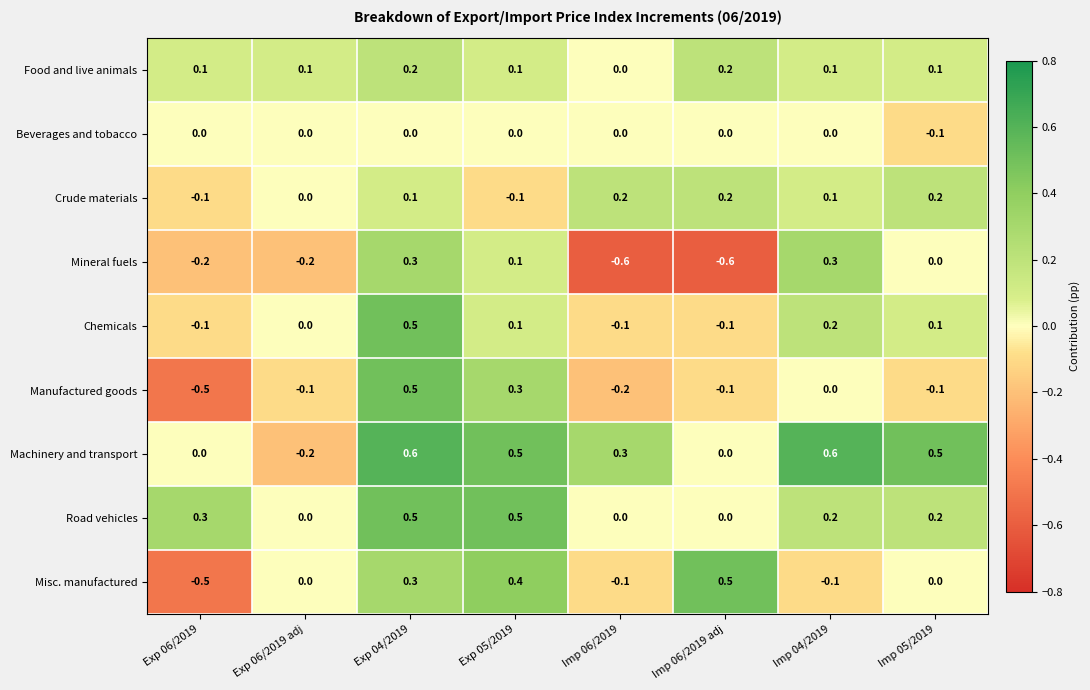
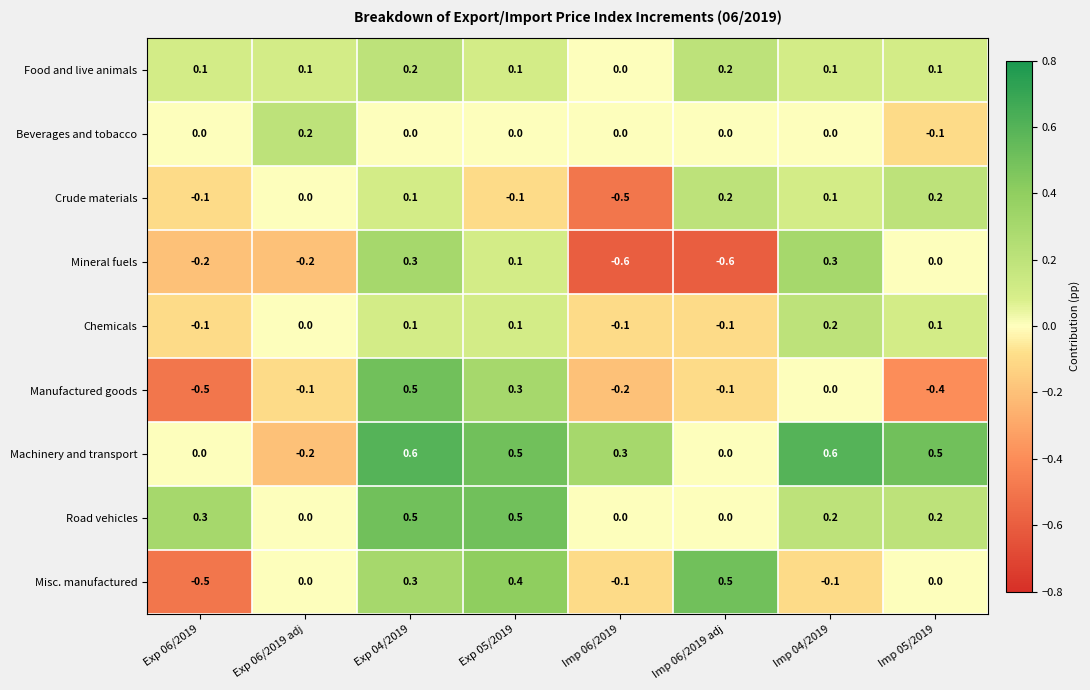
Beverages and tobacco, Exp 06/2019 adj: 0.0 -> 0.2
Crude materials, Imp 06/2019: 0.2 -> -0.5
Chemicals, Exp 04/2019: 0.5 -> 0.1
Manufactured goods, Imp 05/2019: -0.1 -> -0.4
